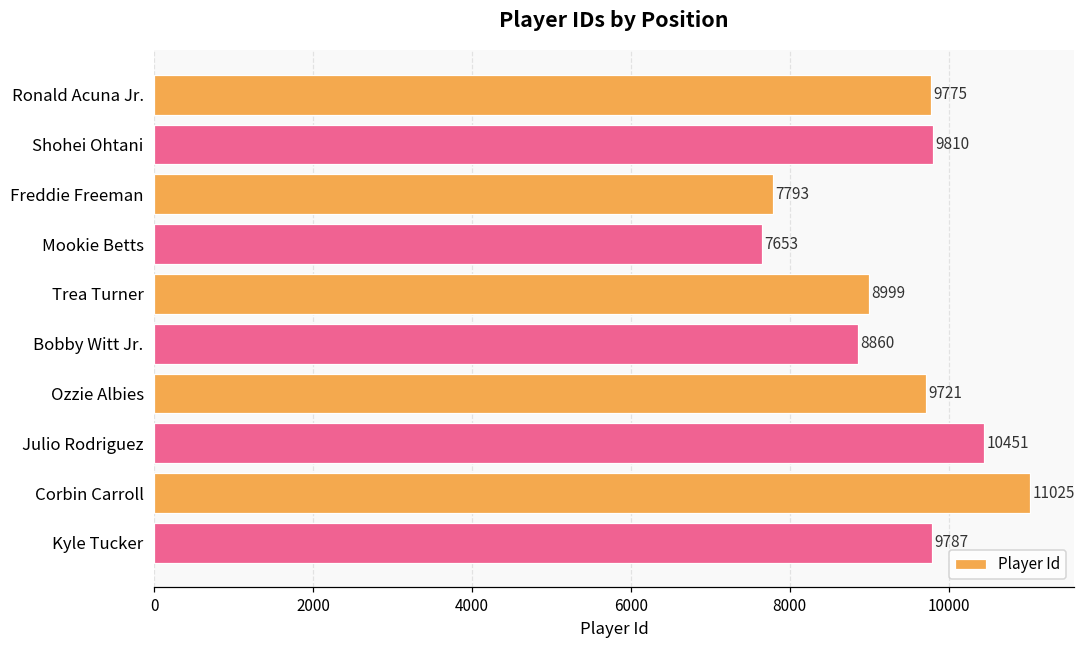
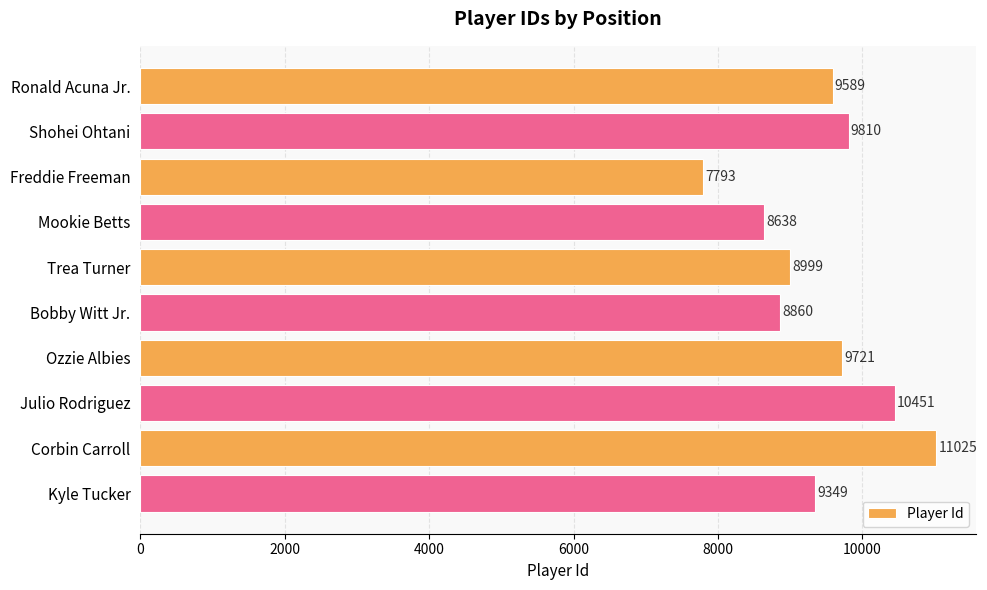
Ronald Acuna Jr.: 9775 -> 9589
Mookie Betts: 7653 -> 8638
Kyle Tucker: 9787 -> 9349
